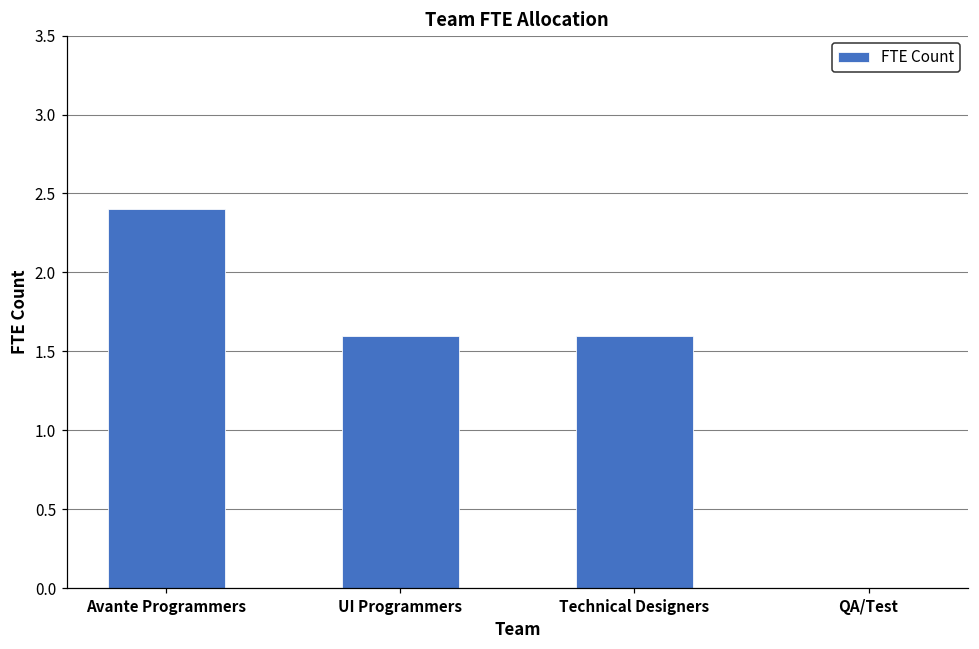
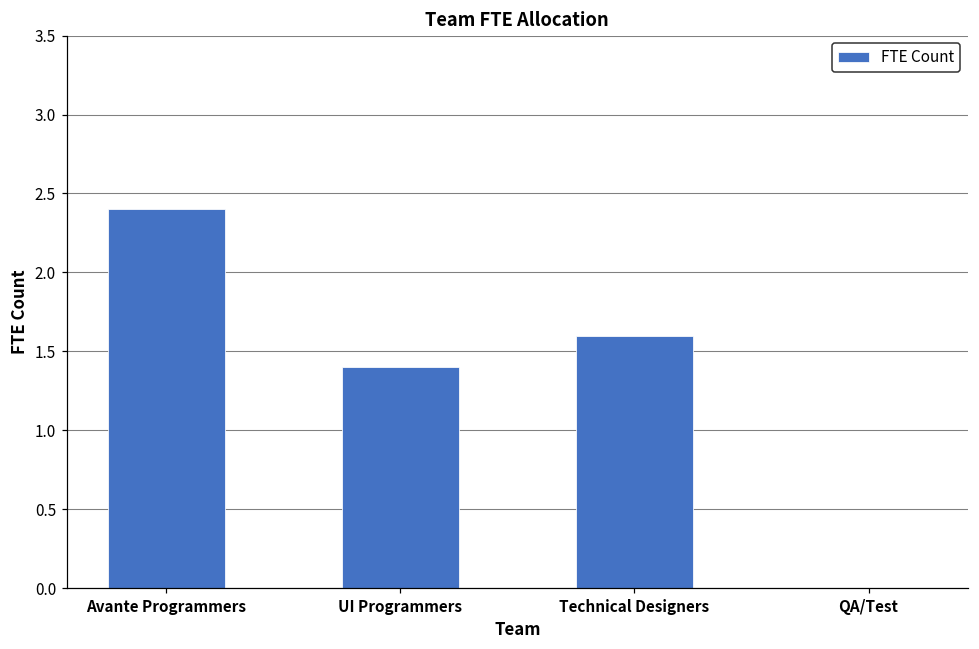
UI Programmers: 1.6 -> 1.4
